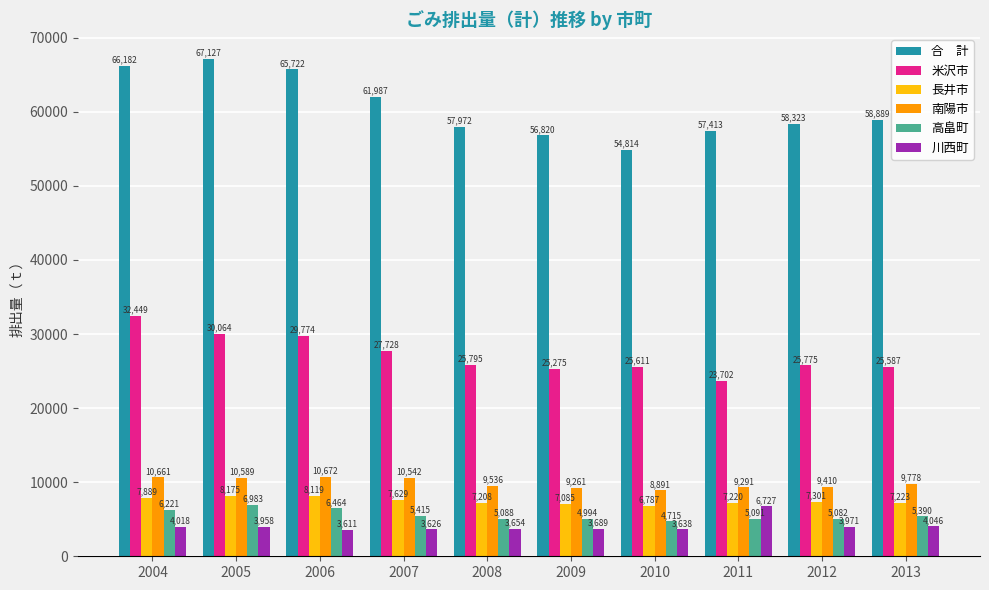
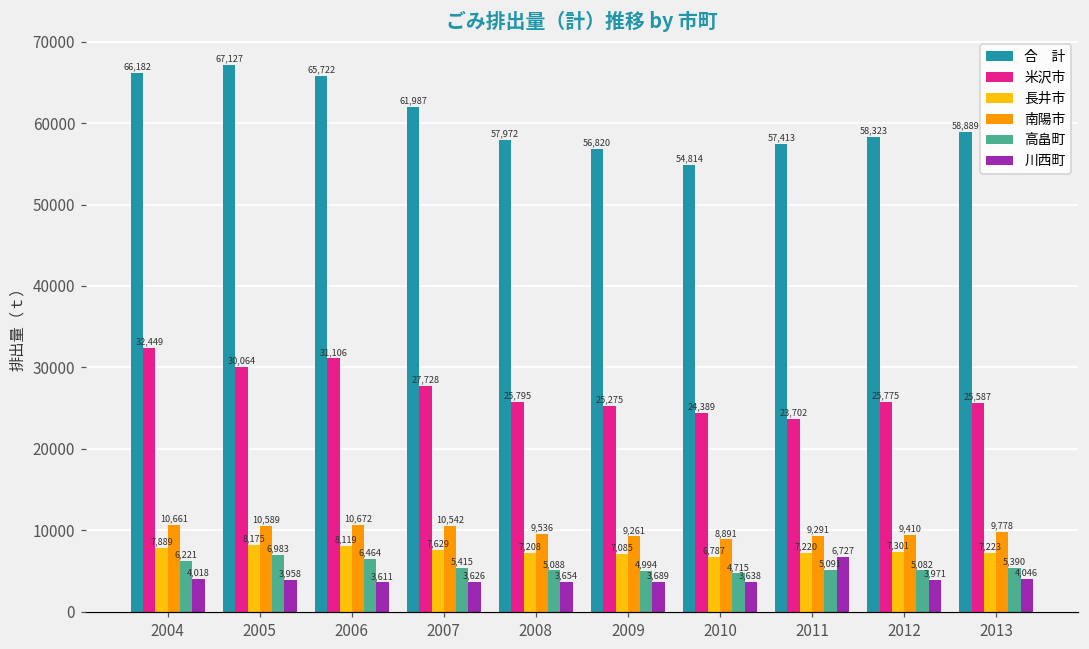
米沢市, 2006: 29,774 -> 31,106
米沢市, 2010: 25,611 -> 24,389
